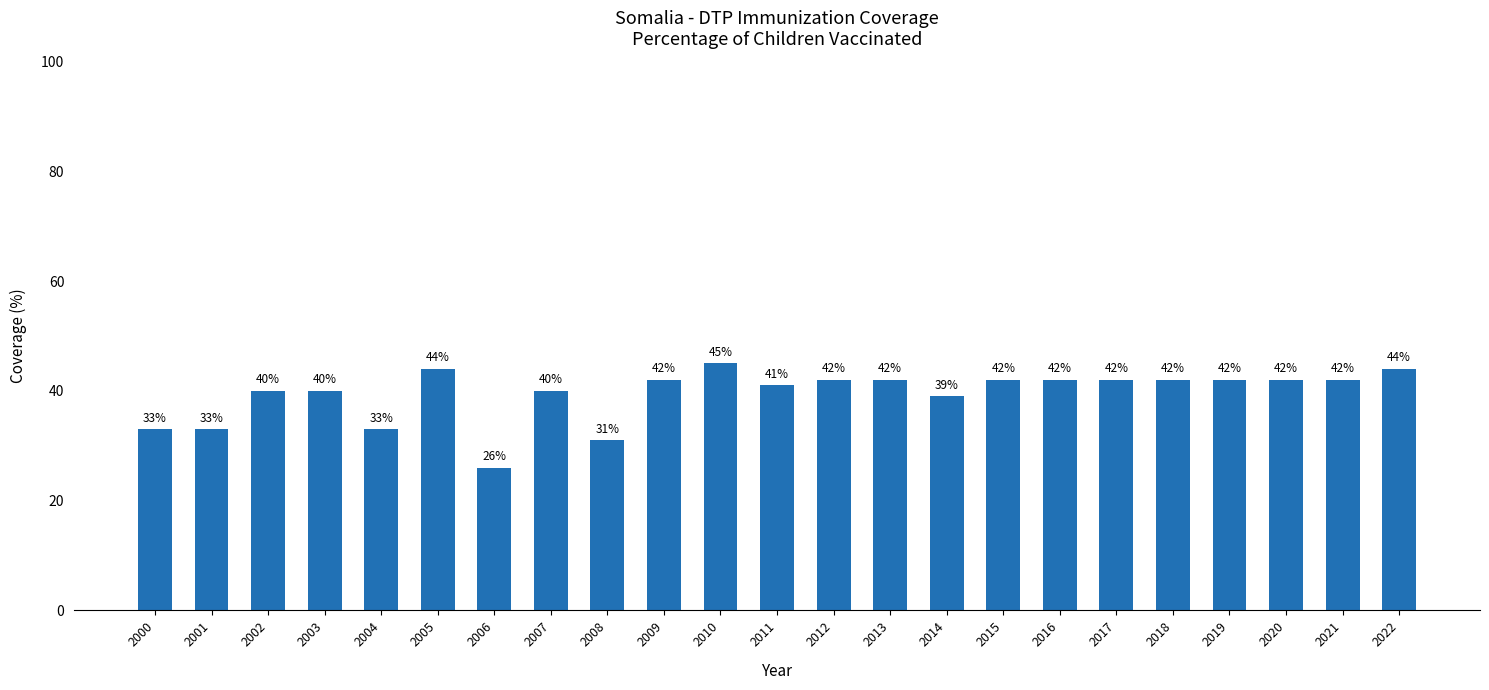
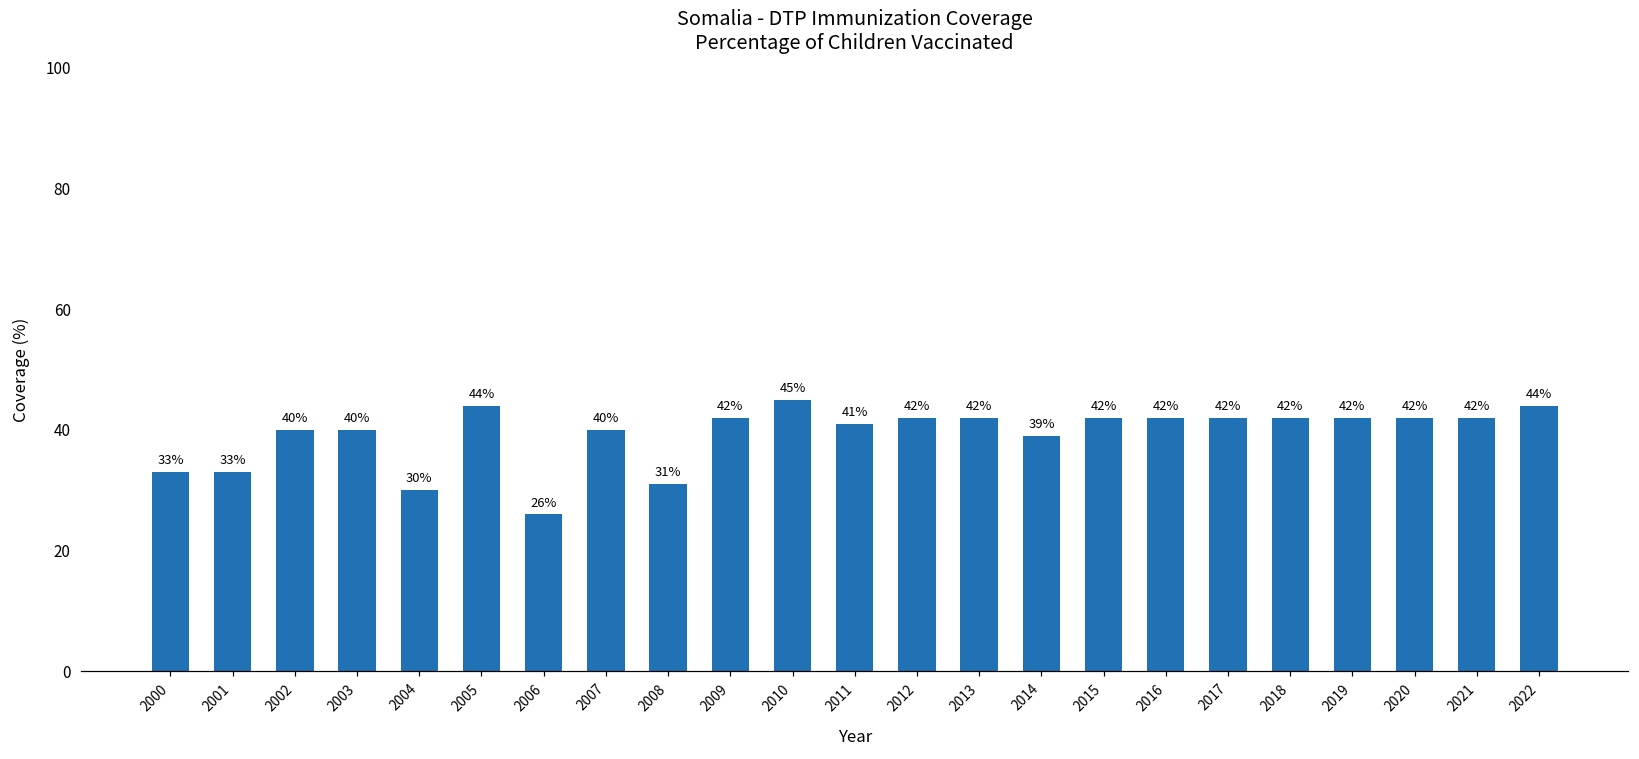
2004: 33% -> 30%
